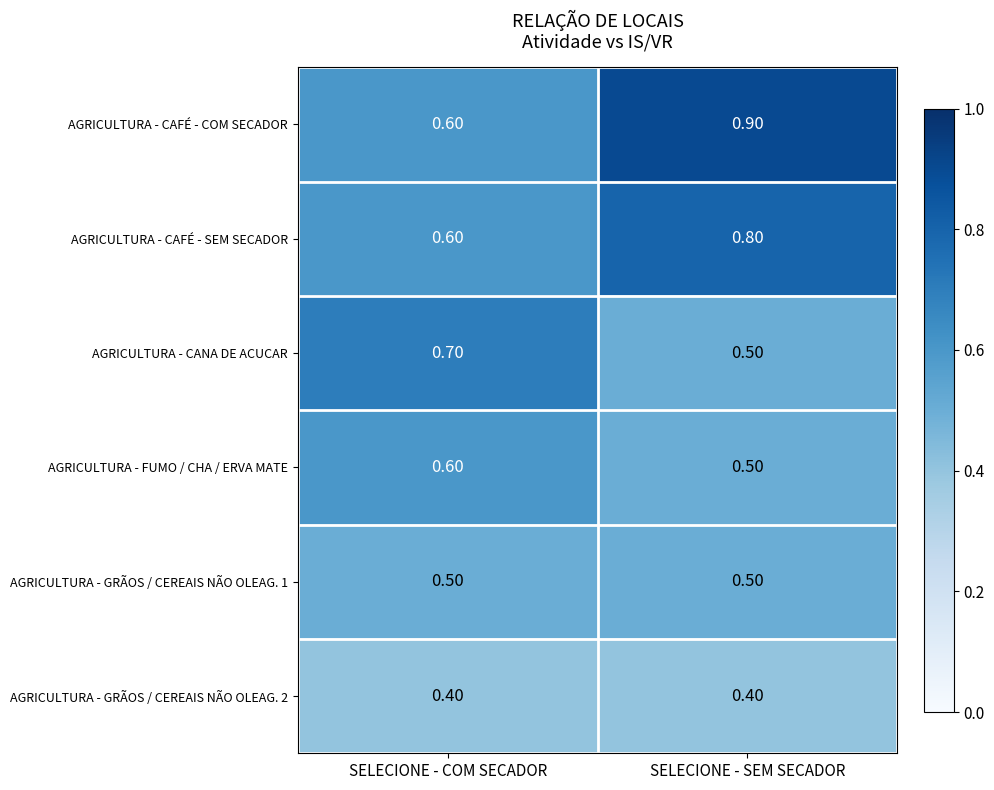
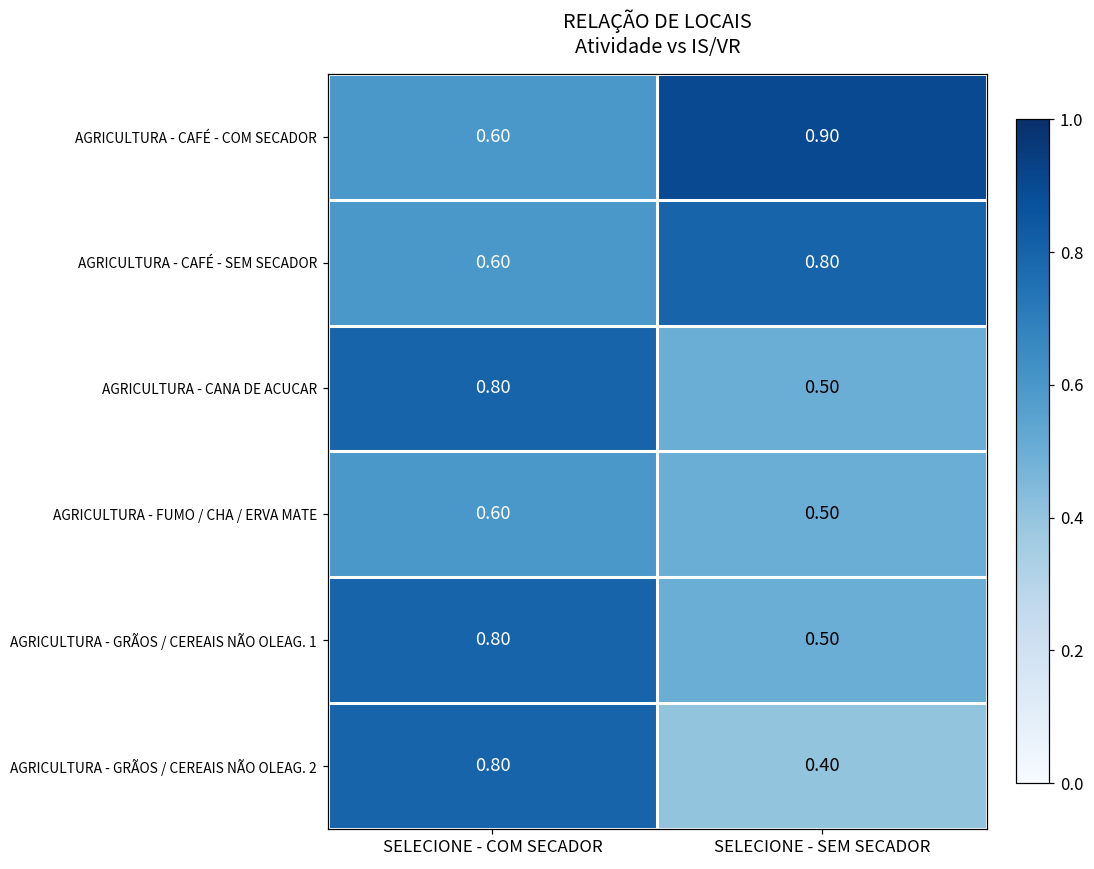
AGRICULTURA - CANA DE ACUCAR, SELECIONE - COM SECADOR: 0.70 -> 0.80
AGRICULTURA - GRÃOS / CEREAIS NÃO OLEAG. 1, SELECIONE - COM SECADOR: 0.50 -> 0.80
AGRICULTURA - GRÃOS / CEREAIS NÃO OLEAG. 2, SELECIONE - COM SECADOR: 0.40 -> 0.80
